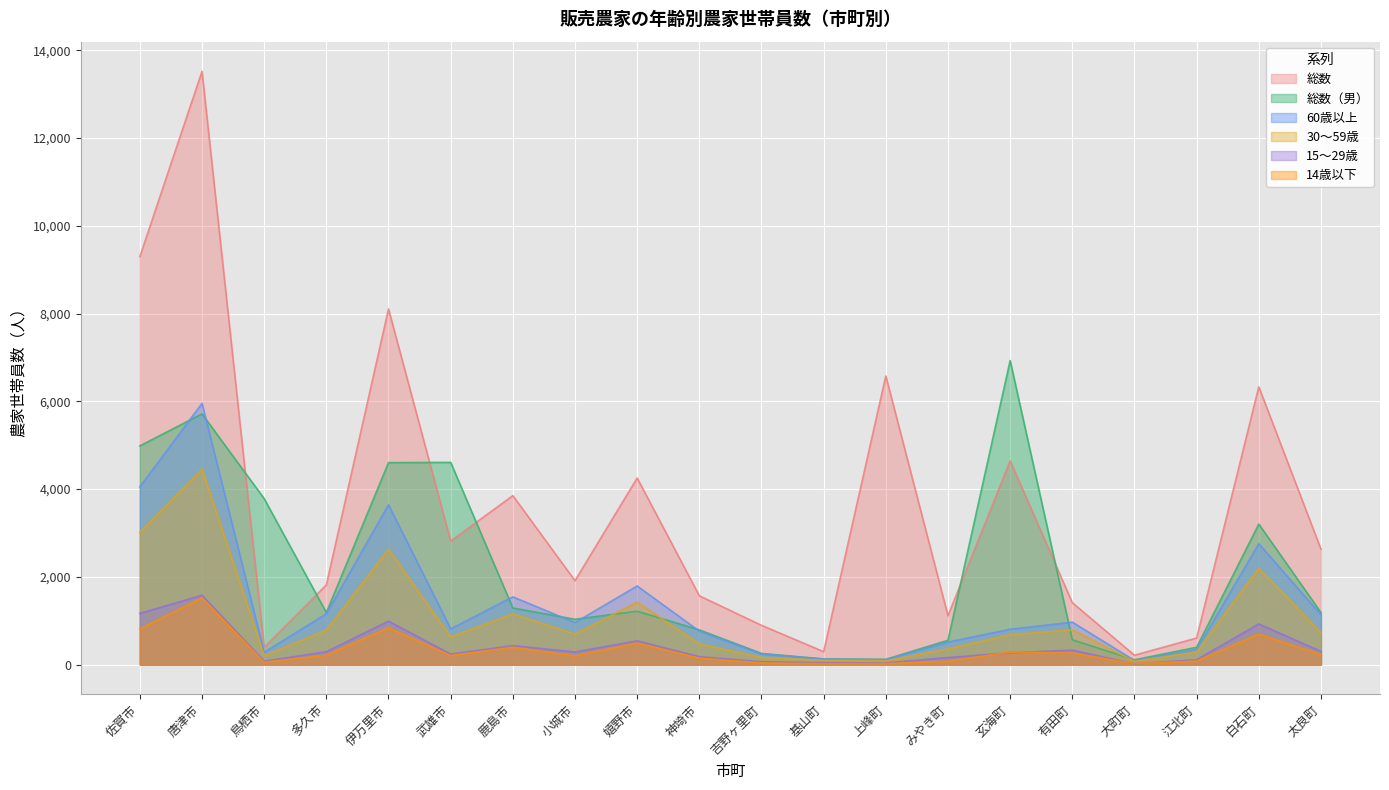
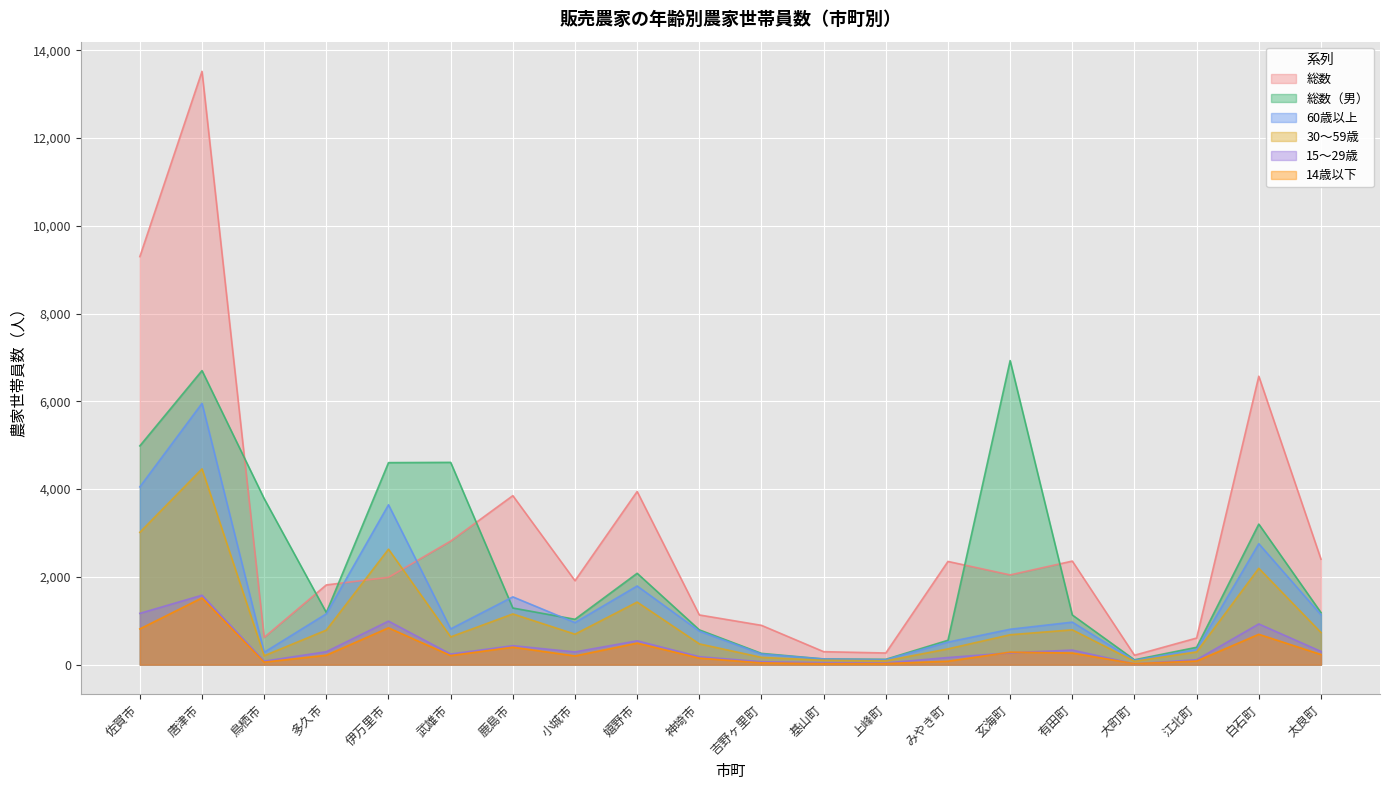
総数（男）, 唐津市: 5,700 -> 6,700
総数, 鳥栖市: 400 -> 600
総数, 伊万里市: 8,100 -> 2,000
総数, 嬉野市: 4,300 -> 3,900
総数（男）, 嬉野市: 1,200 -> 2,100
総数, 神埼市: 1,600 -> 1,100
総数, 上峰町: 6,600 -> 300
総数, みやき町: 1,100 -> 2,400
総数, 玄海町: 4,600 -> 2,000
総数, 有田町: 1,400 -> 2,400
総数（男）, 有田町: 600 -> 1,100
総数, 白石町: 6,300 -> 6,600
総数, 太良町: 2,600 -> 2,400
